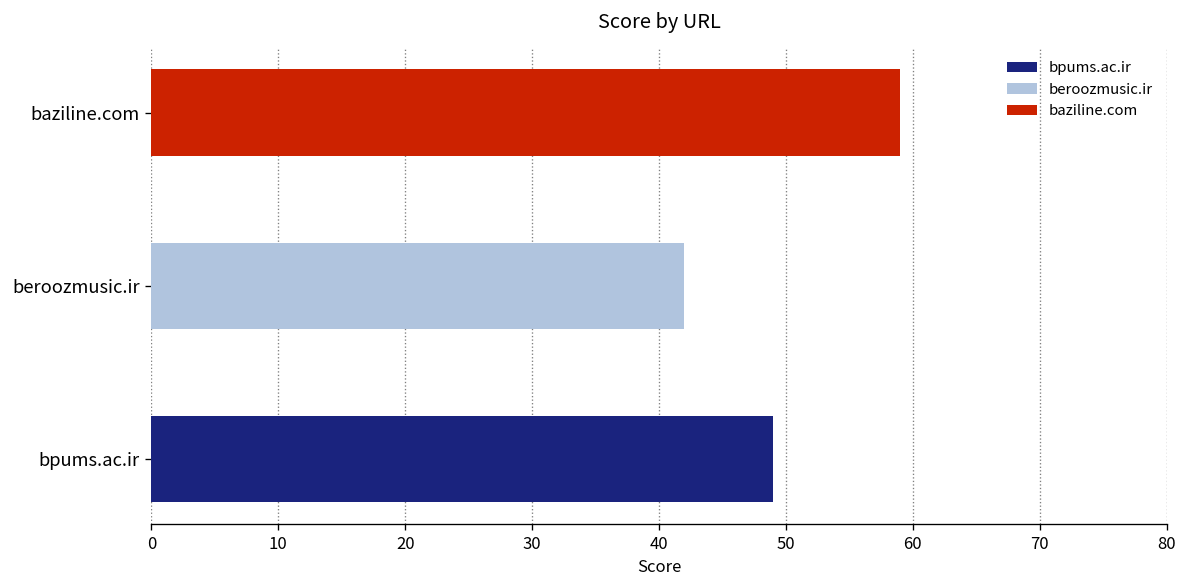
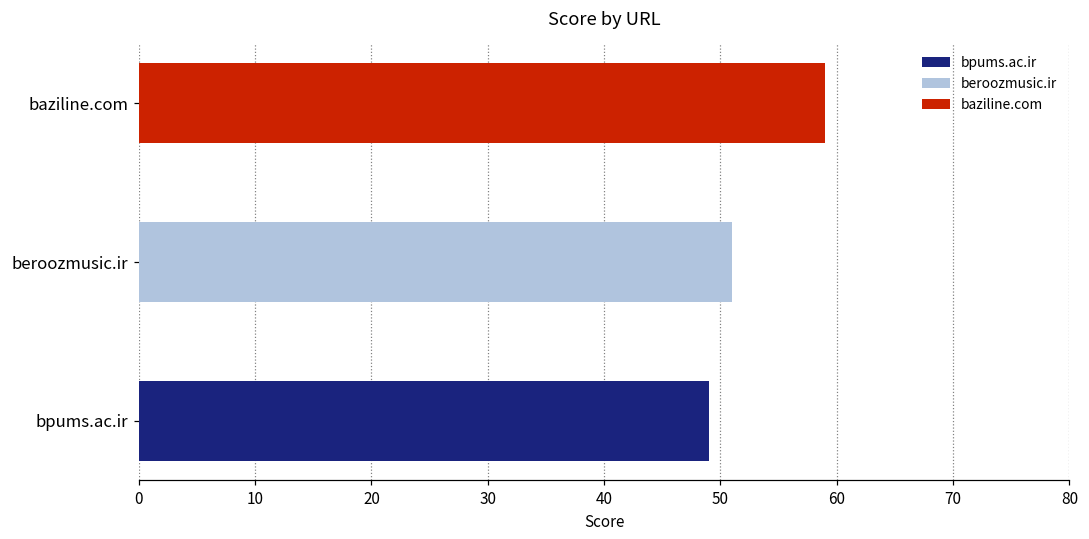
beroozmusic.ir: 42 -> 51
